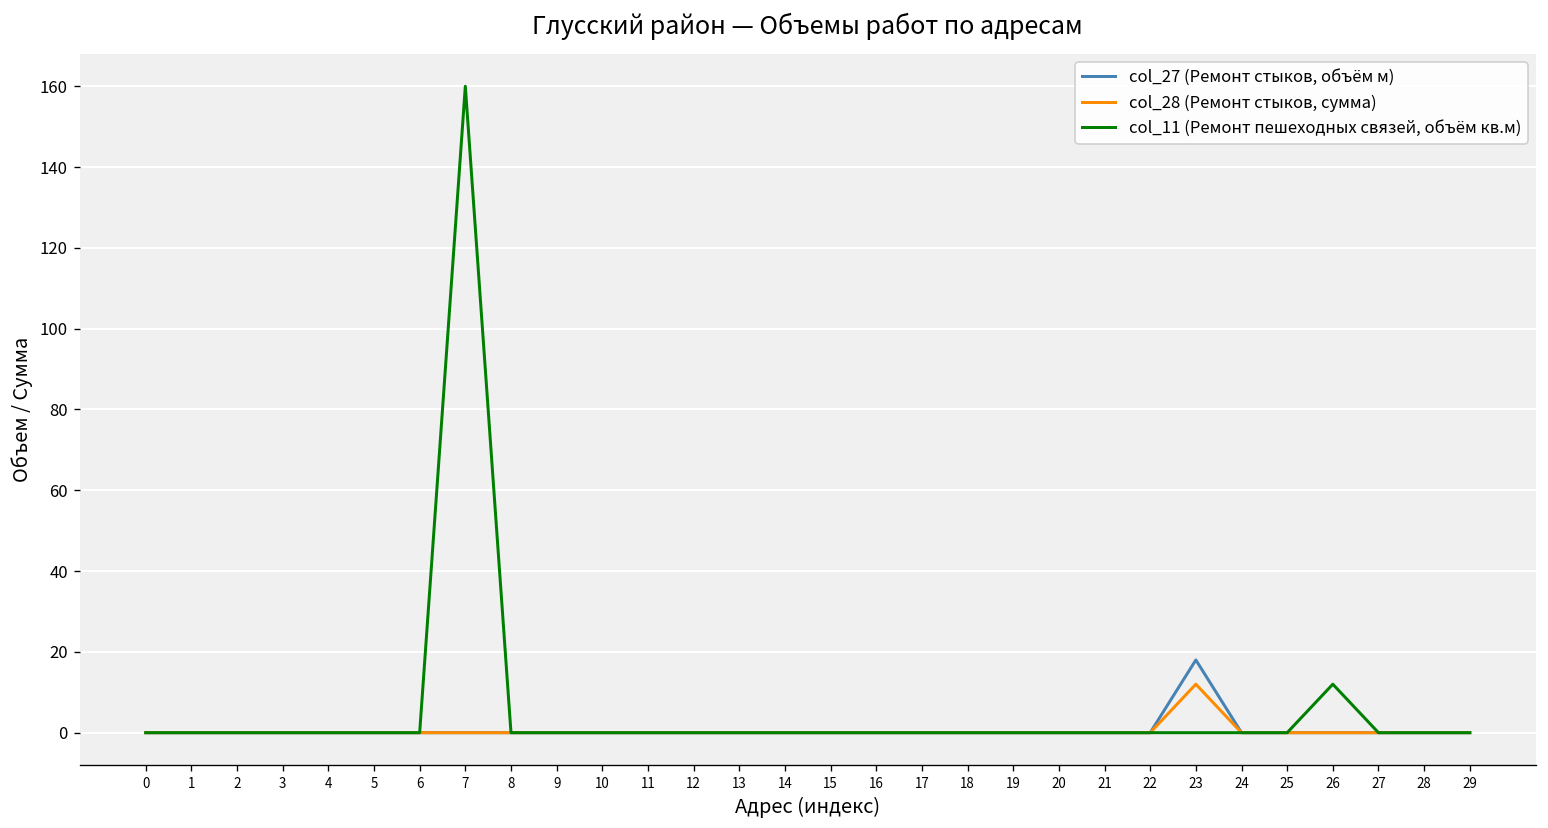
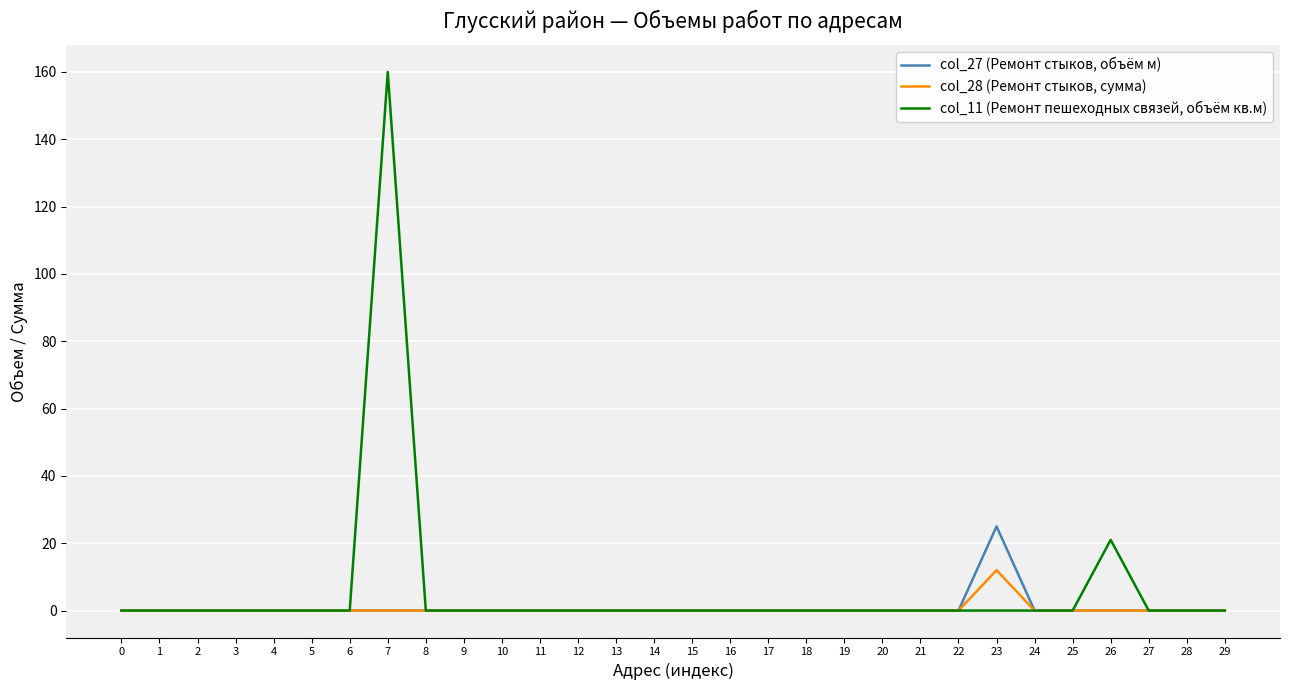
col_27 (Ремонт стыков, объём м), 23: 18 -> 25
col_11 (Ремонт пешеходных связей, объём кв.м), 26: 12 -> 21
